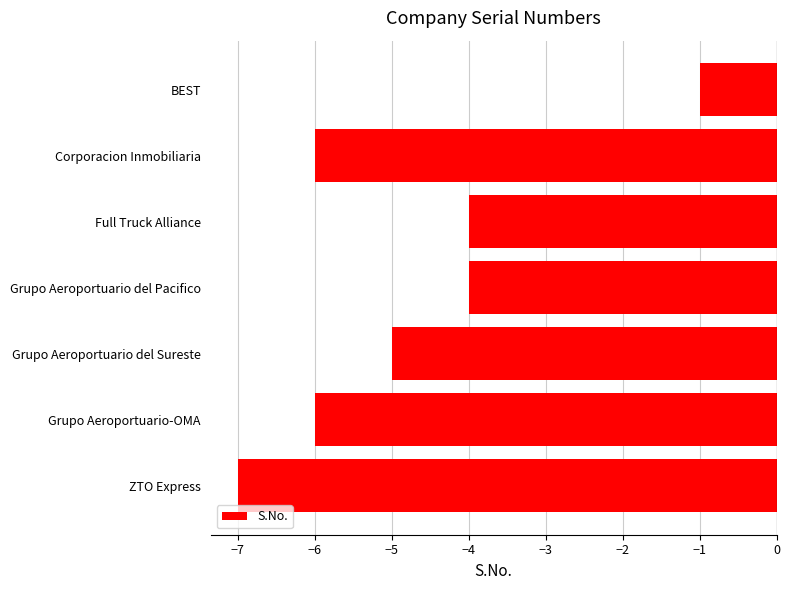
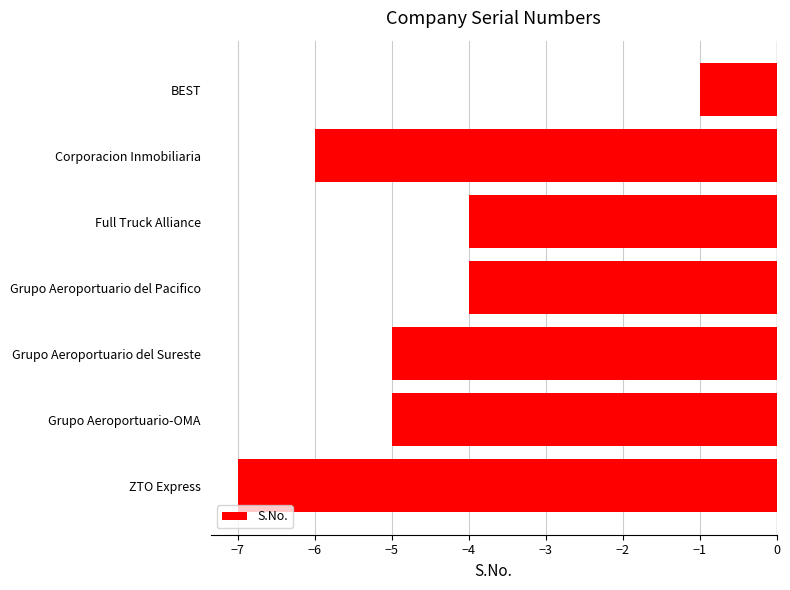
Grupo Aeroportuario-OMA: -6.0 -> -5.0
